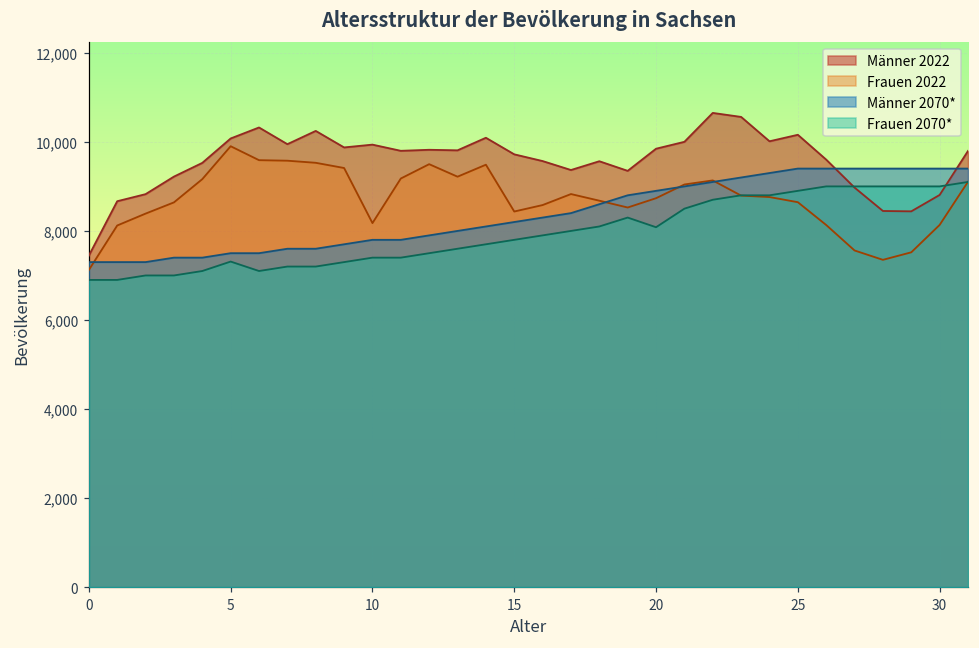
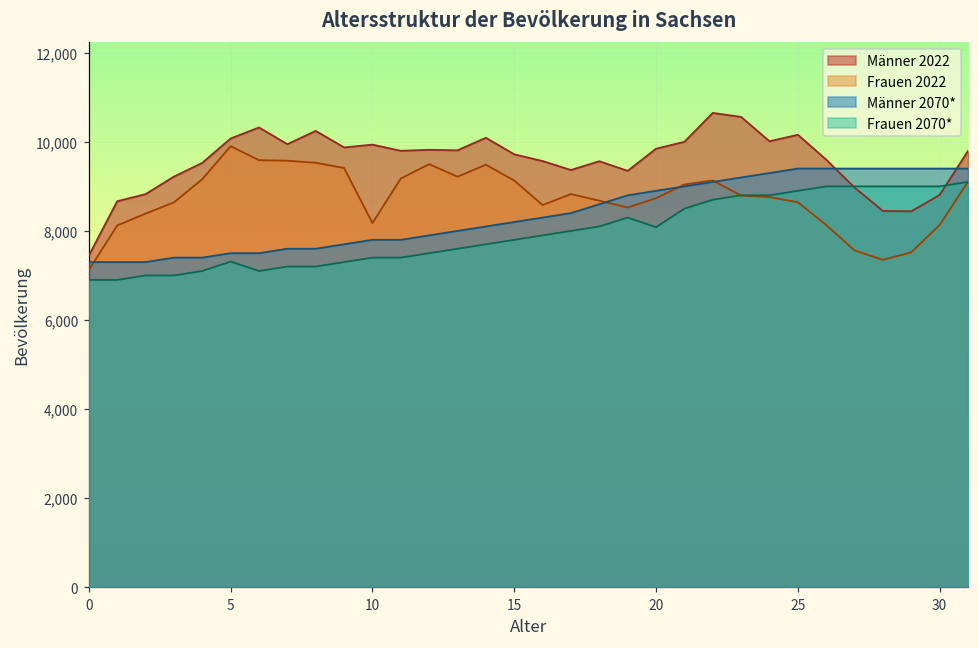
Frauen 2022, 15: 8,400 -> 9,100
